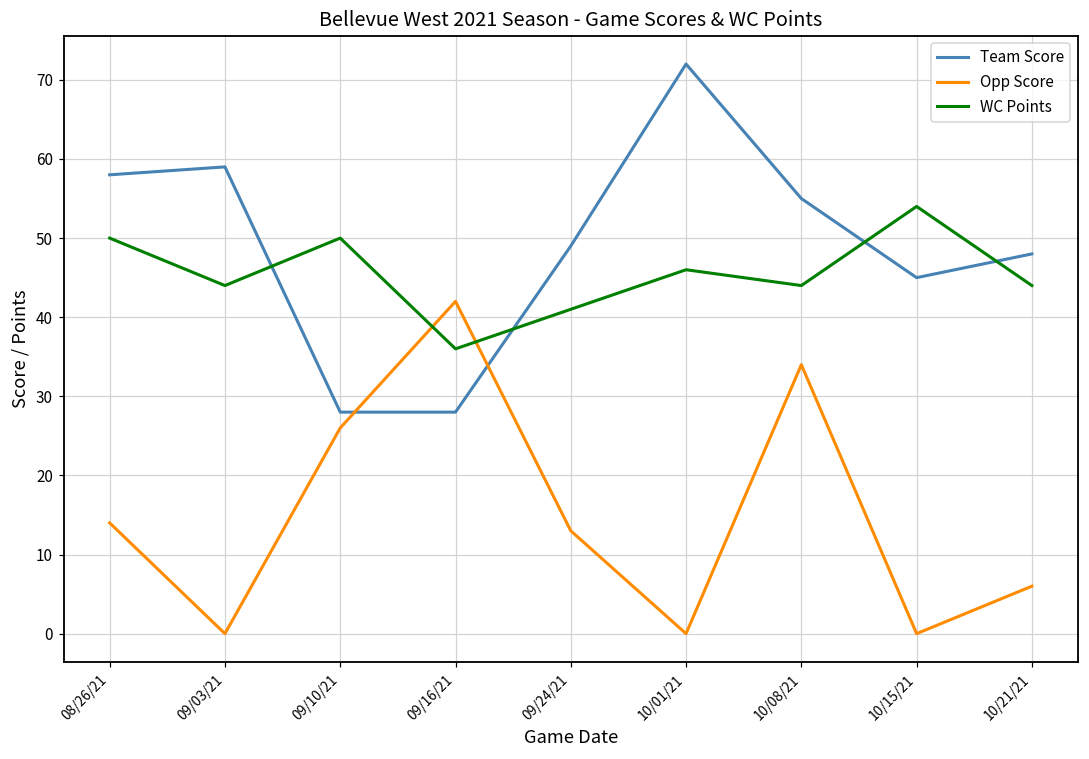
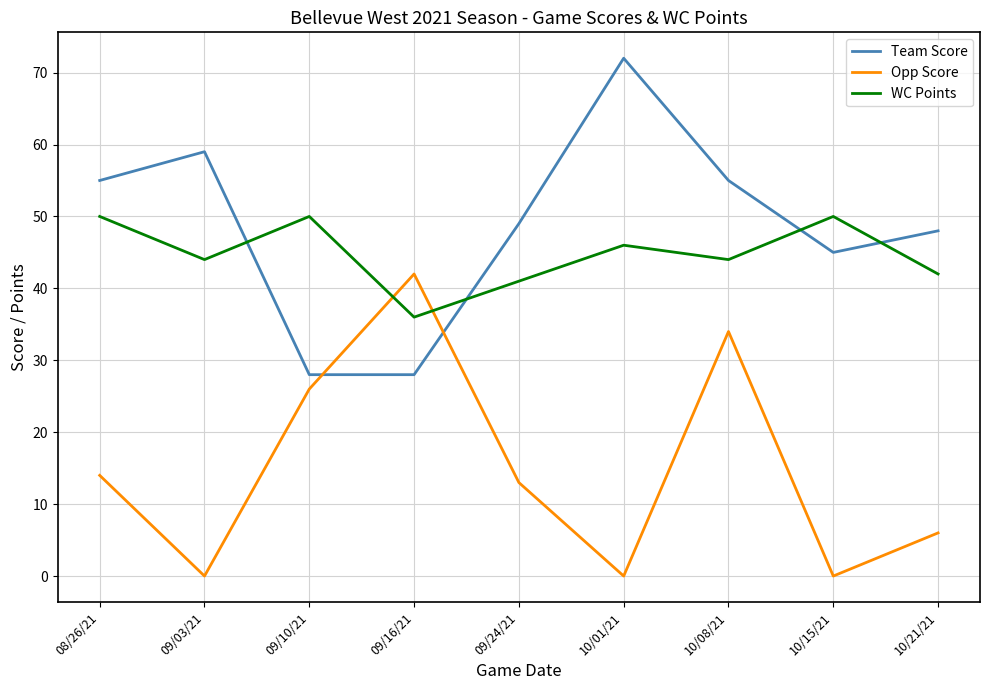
Team Score, 08/26/21: 58 -> 55
WC Points, 10/15/21: 54 -> 50
WC Points, 10/21/21: 44 -> 42
